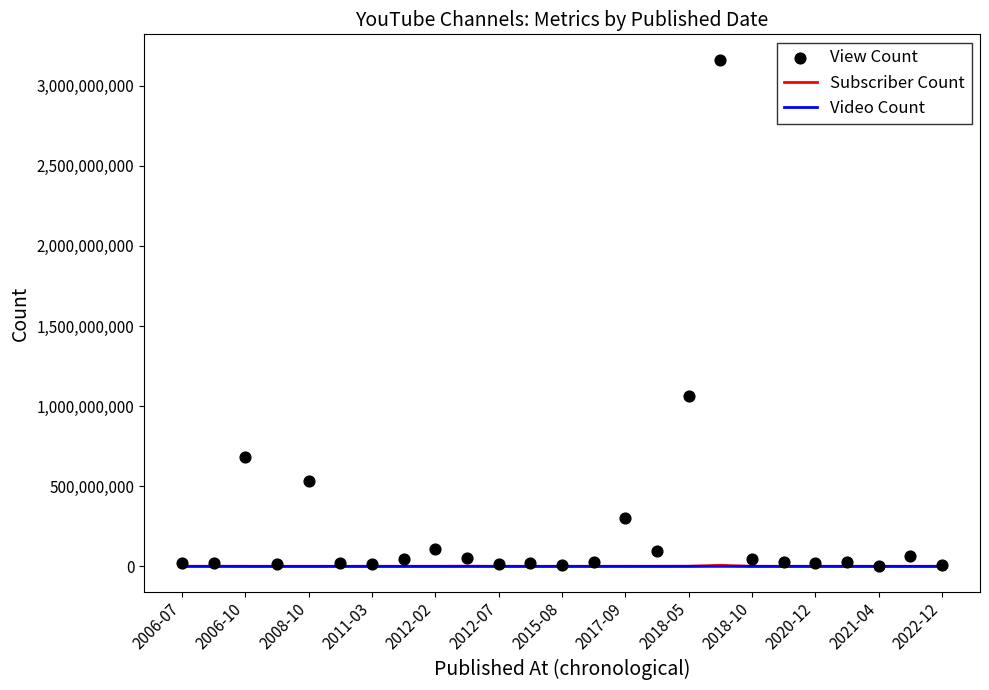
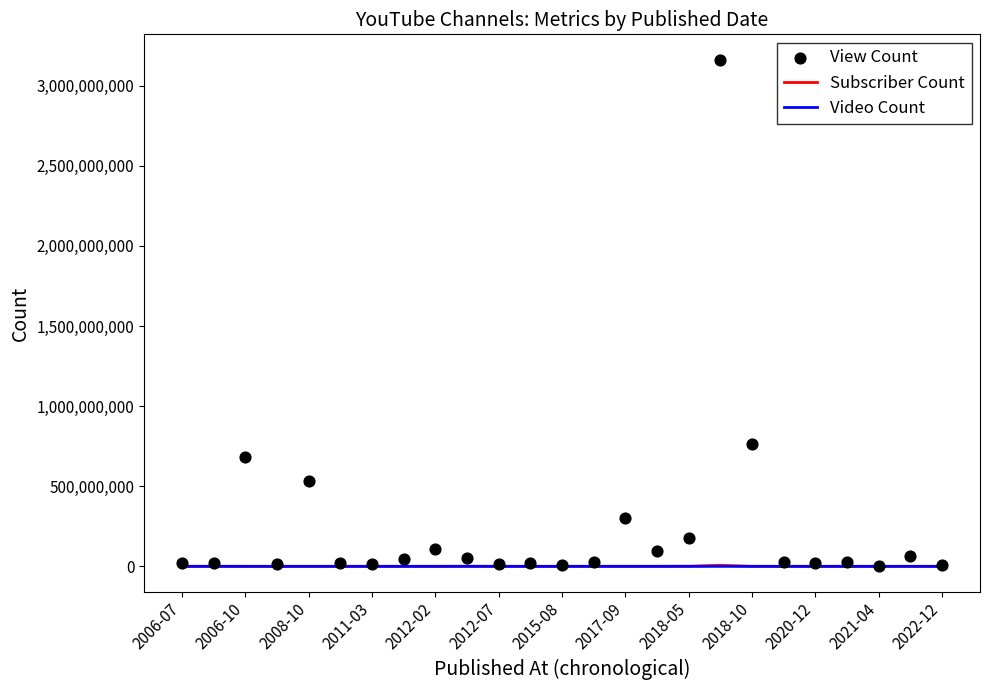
View Count, 2018-05: 1,060,000,000 -> 170,000,000
View Count, 2018-10: 50,000,000 -> 760,000,000
